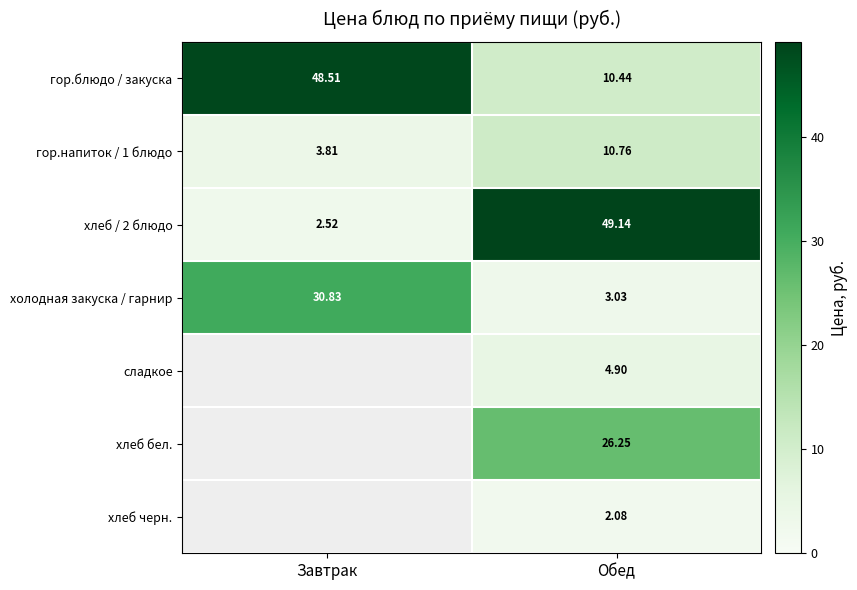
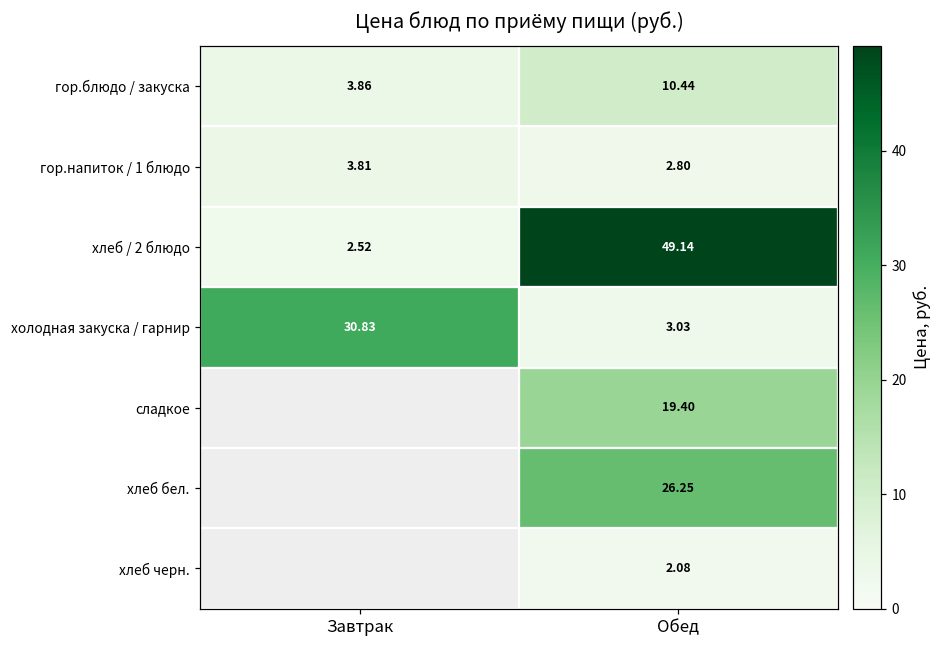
гор.блюдо / закуска, Завтрак: 48.51 -> 3.86
гор.напиток / 1 блюдо, Обед: 10.76 -> 2.80
сладкое, Обед: 4.90 -> 19.40
